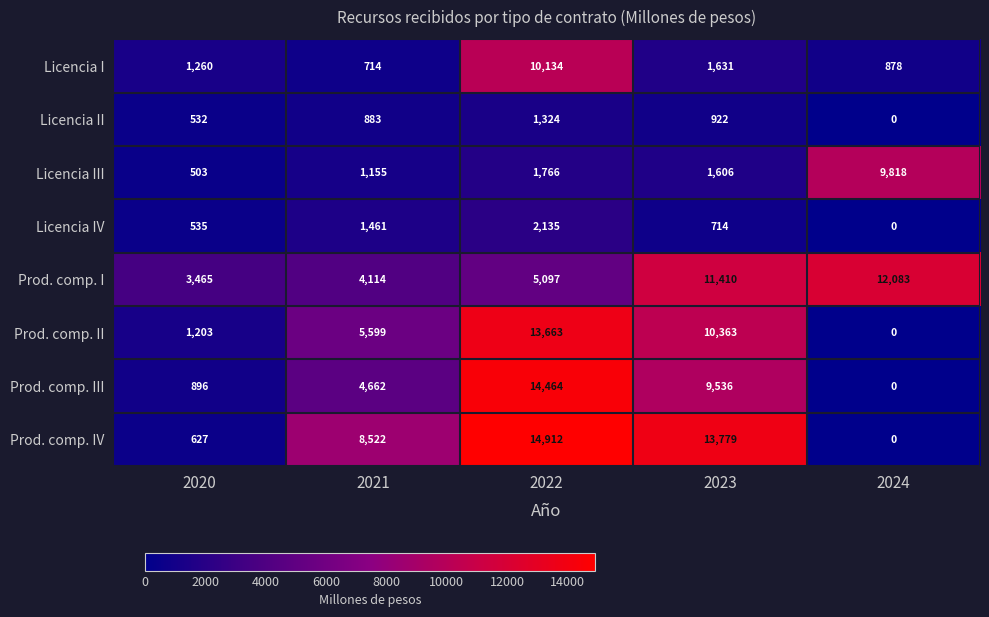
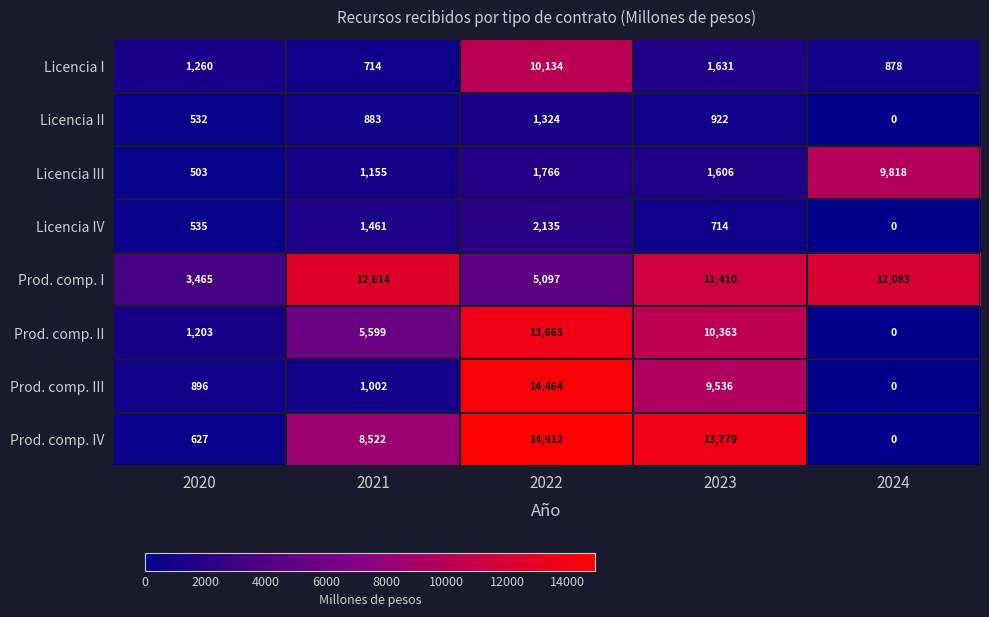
Prod. comp. I, 2021: 4,114 -> 12,614
Prod. comp. III, 2021: 4,662 -> 1,002
